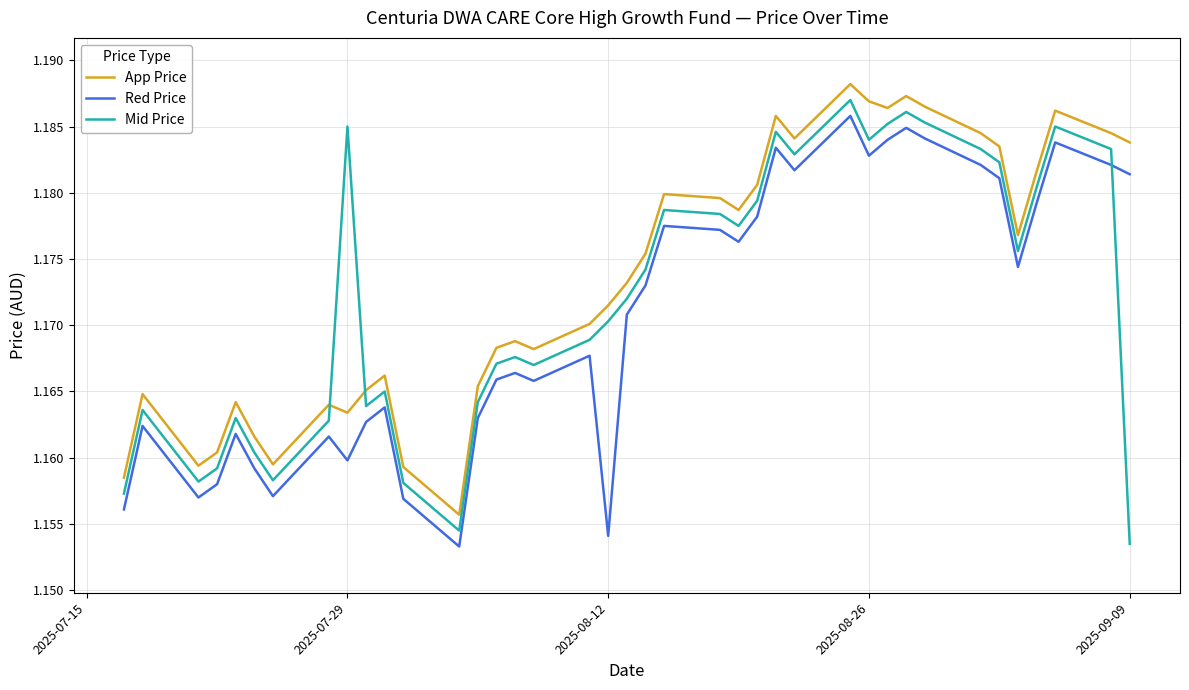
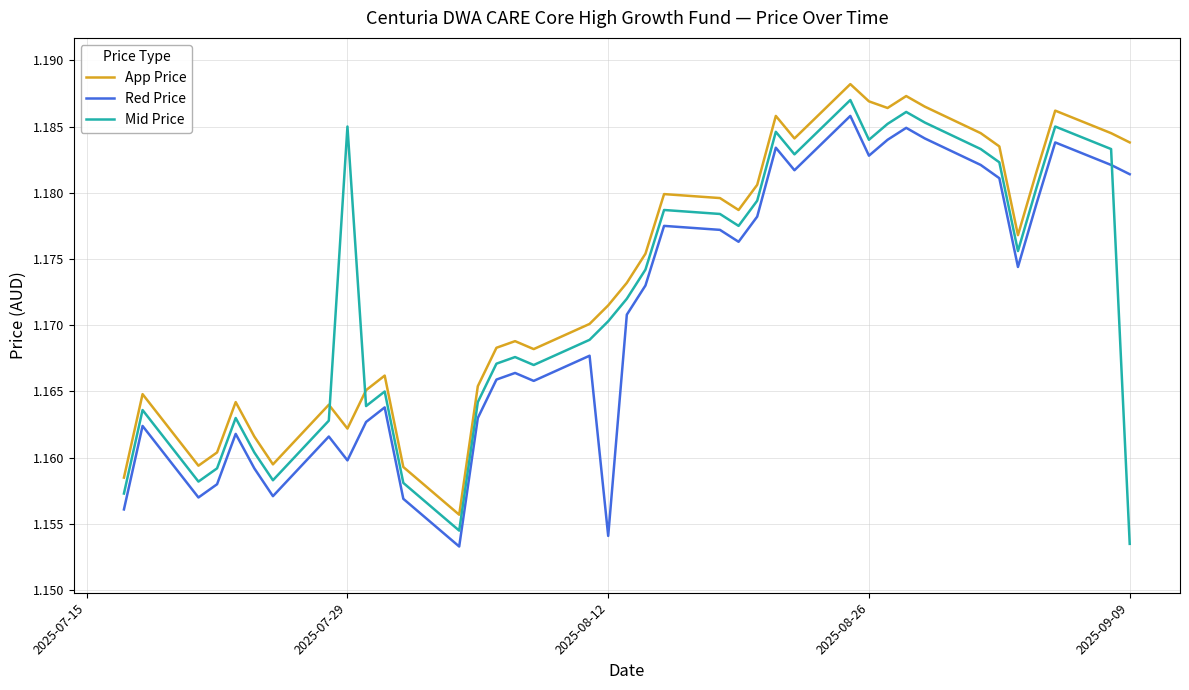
App Price, 2025-07-29: 1.1634 -> 1.1622
